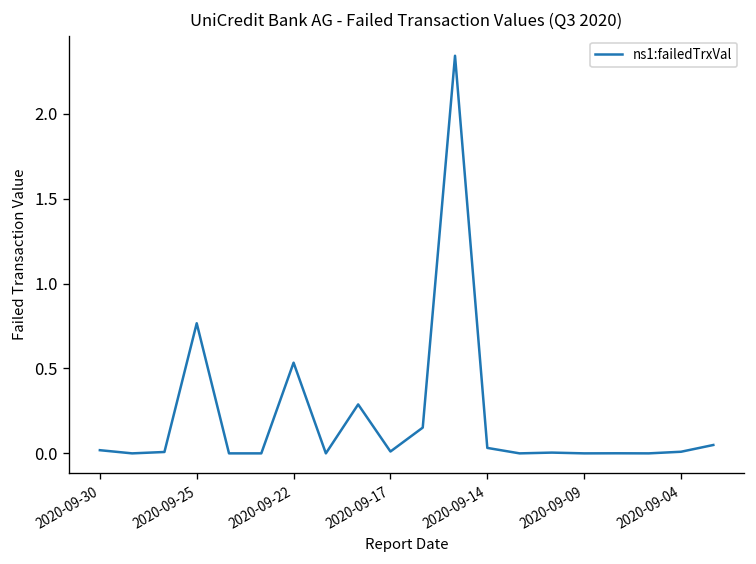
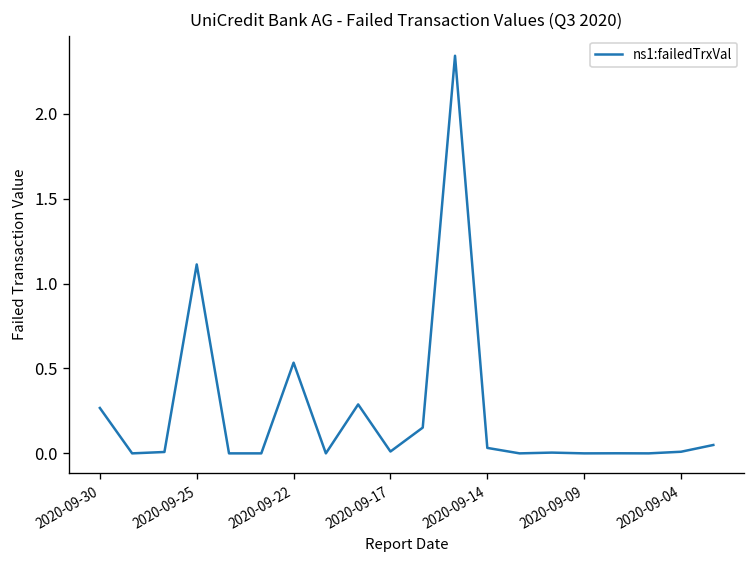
2020-09-30: 0.02 -> 0.27
2020-09-25: 0.77 -> 1.11
